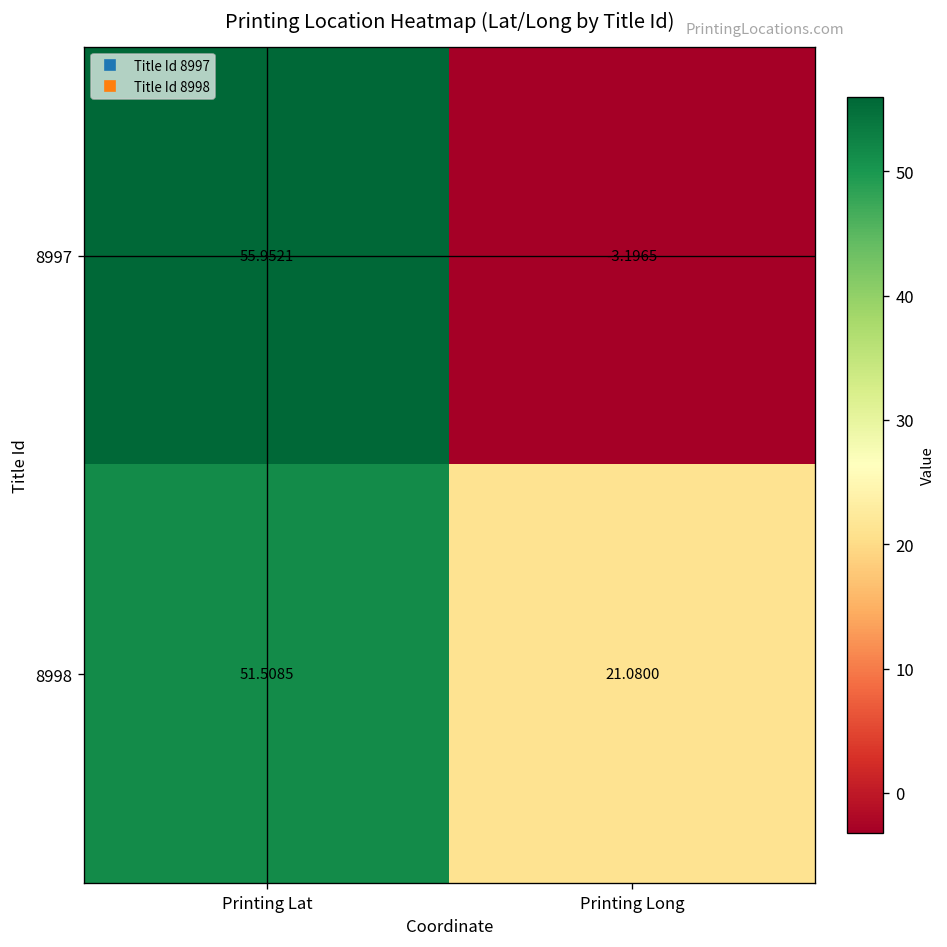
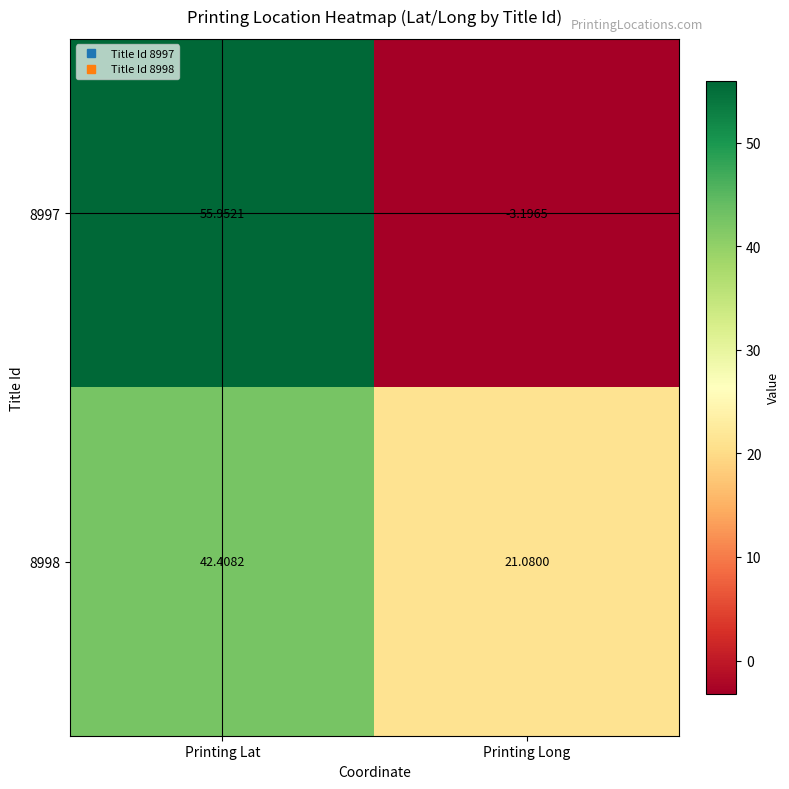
8998, Printing Lat: 51.5085 -> 42.4082
